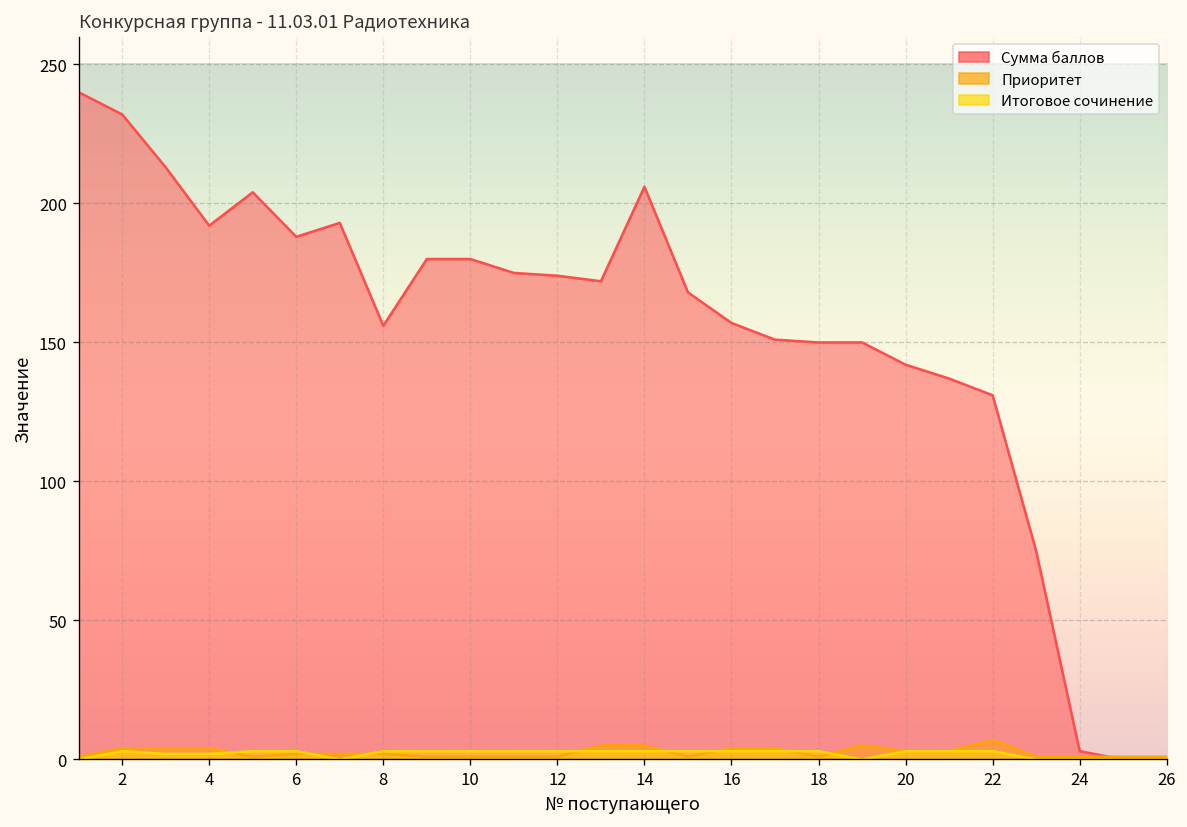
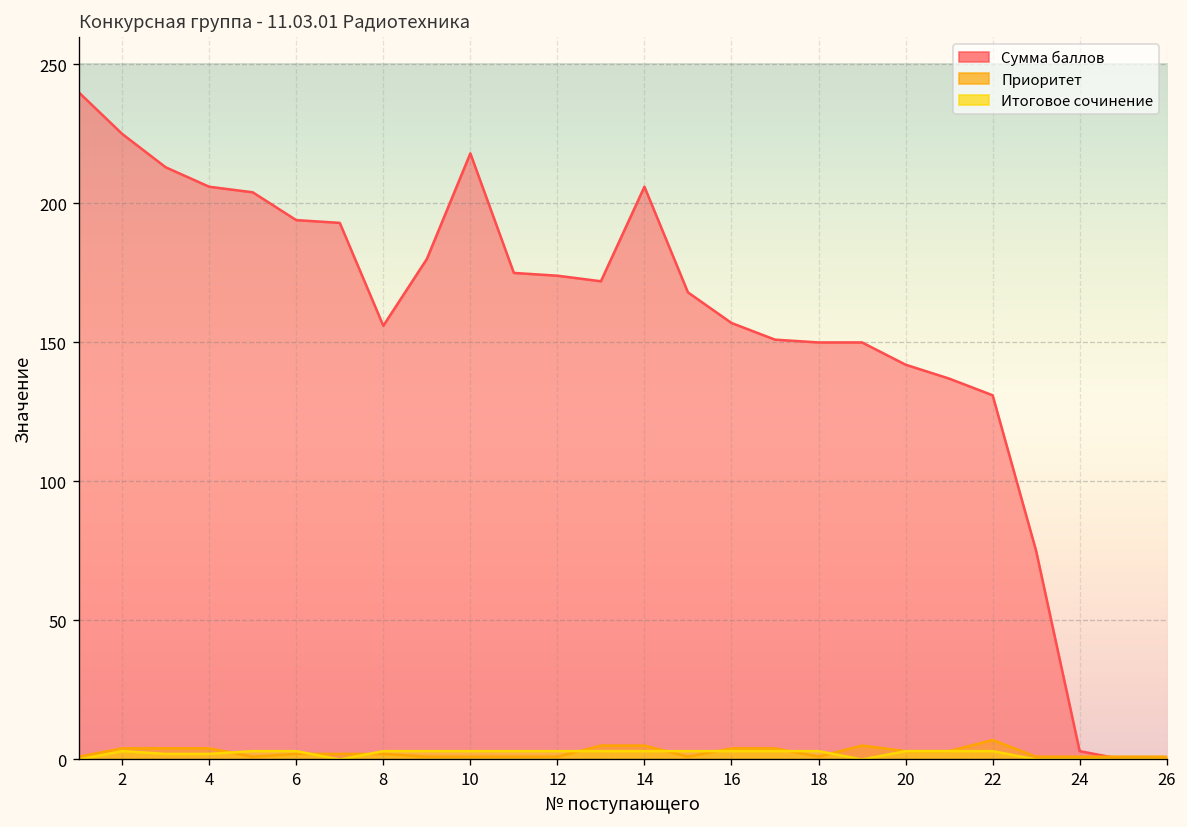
Сумма баллов, 2: 232 -> 225
Сумма баллов, 4: 192 -> 206
Сумма баллов, 6: 188 -> 194
Сумма баллов, 10: 180 -> 218
